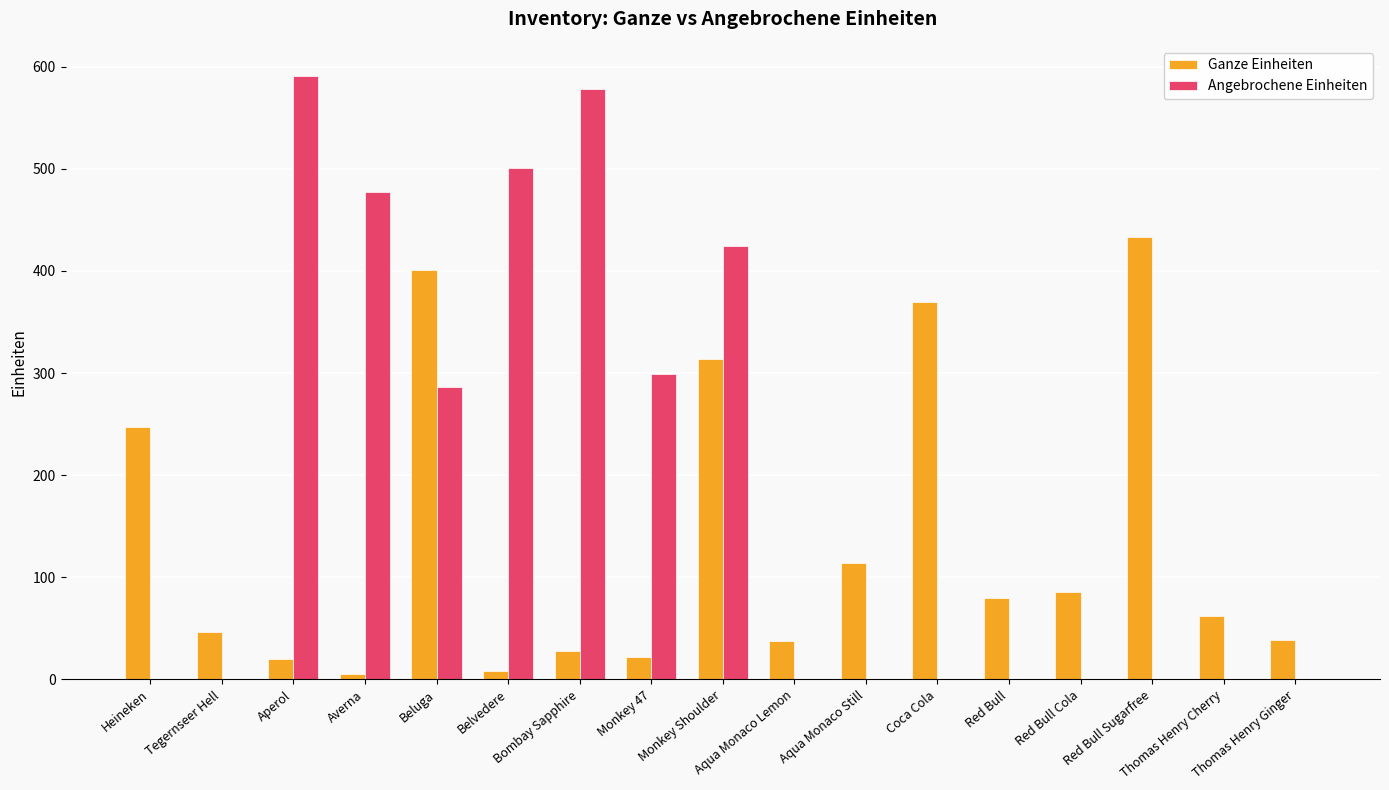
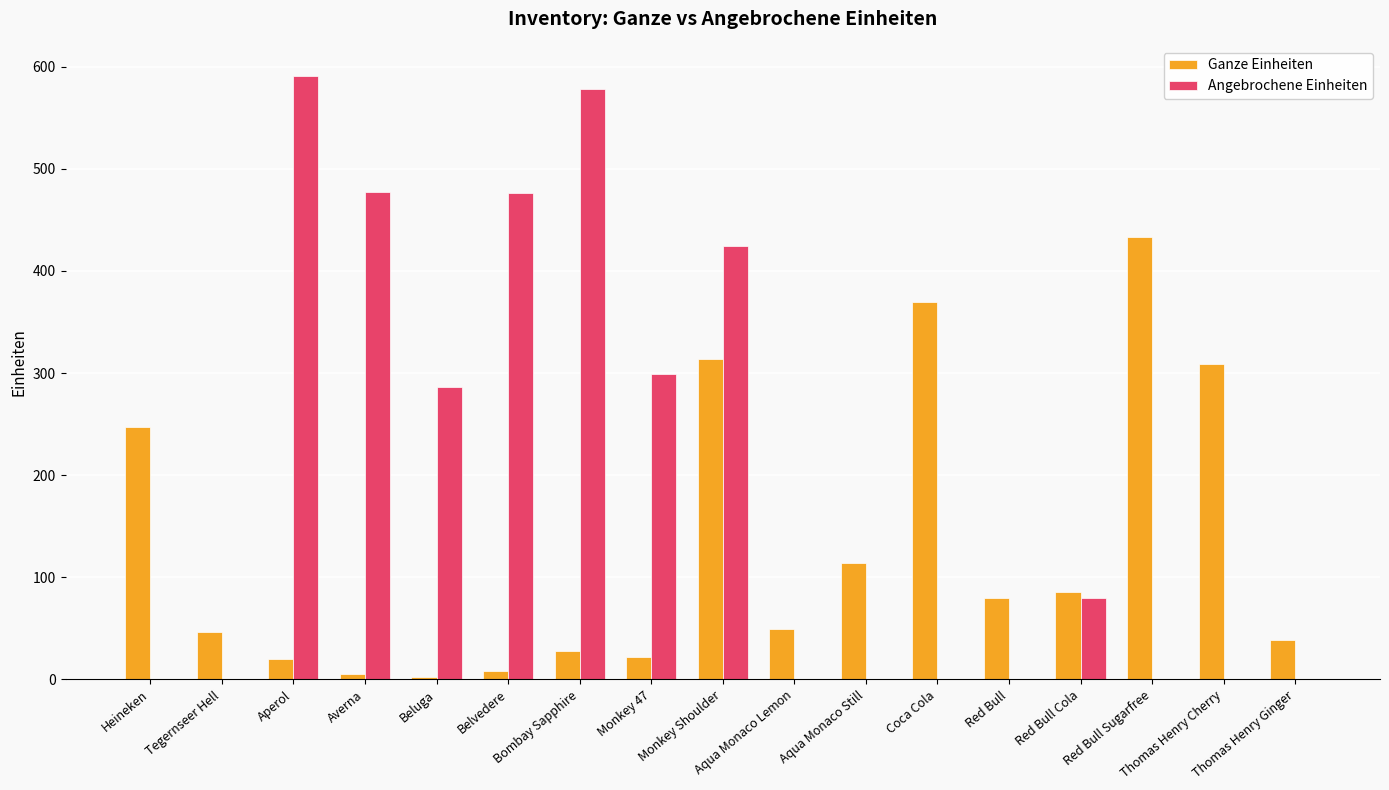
Ganze Einheiten, Beluga: 401 -> 2
Angebrochene Einheiten, Belvedere: 501 -> 476
Ganze Einheiten, Aqua Monaco Lemon: 38 -> 49
Angebrochene Einheiten, Red Bull Cola: 0 -> 80
Ganze Einheiten, Thomas Henry Cherry: 62 -> 309
